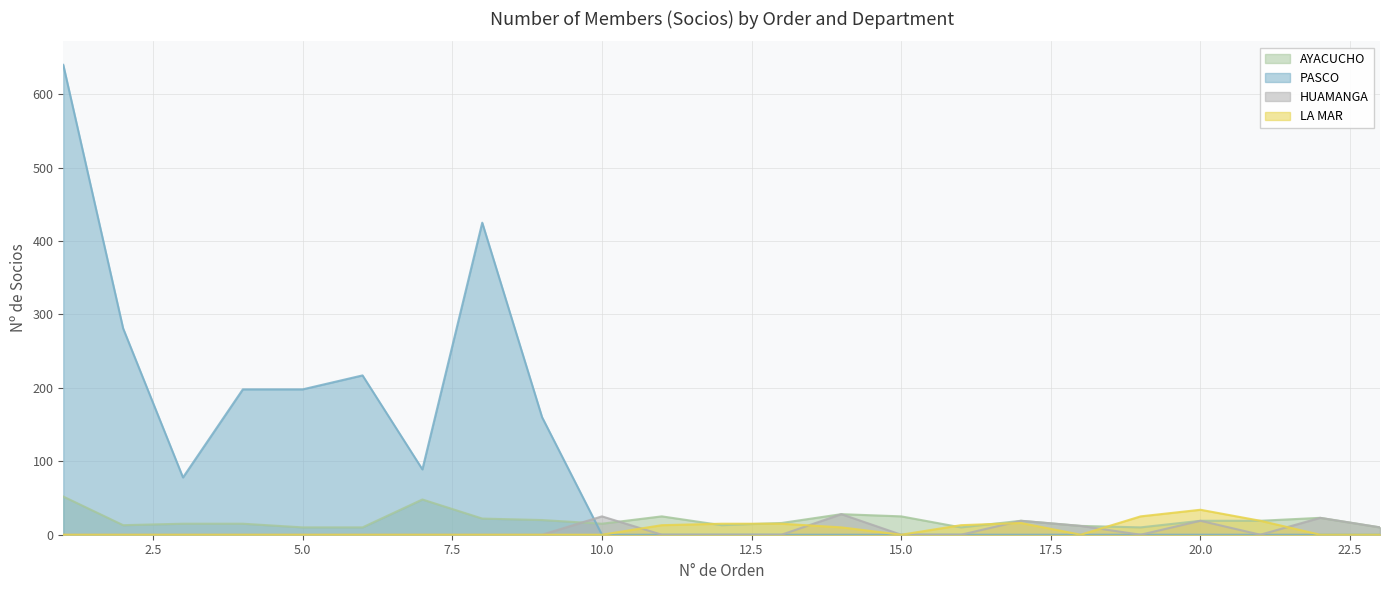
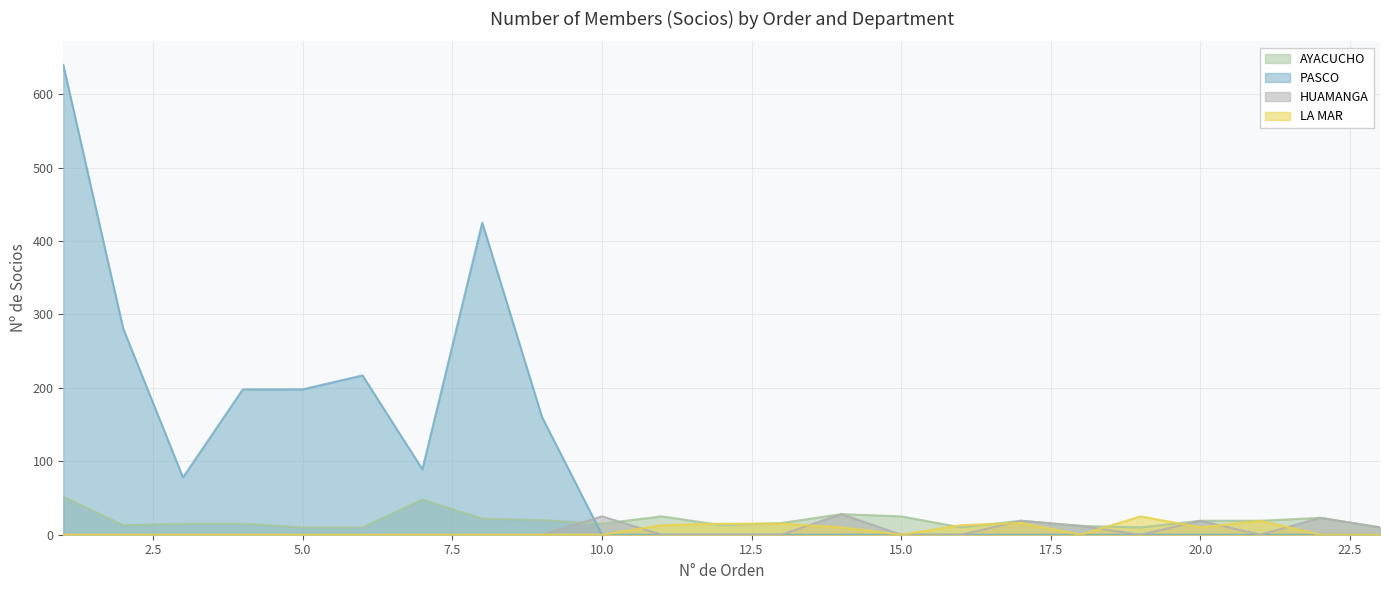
LA MAR, 20.0: 30 -> 10
